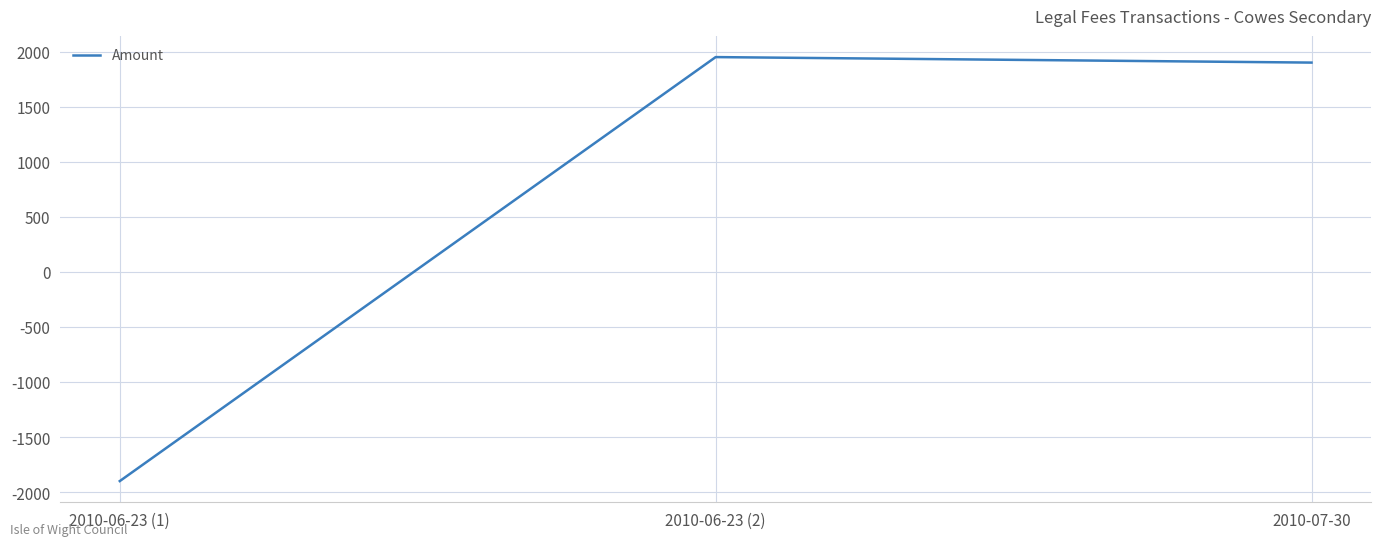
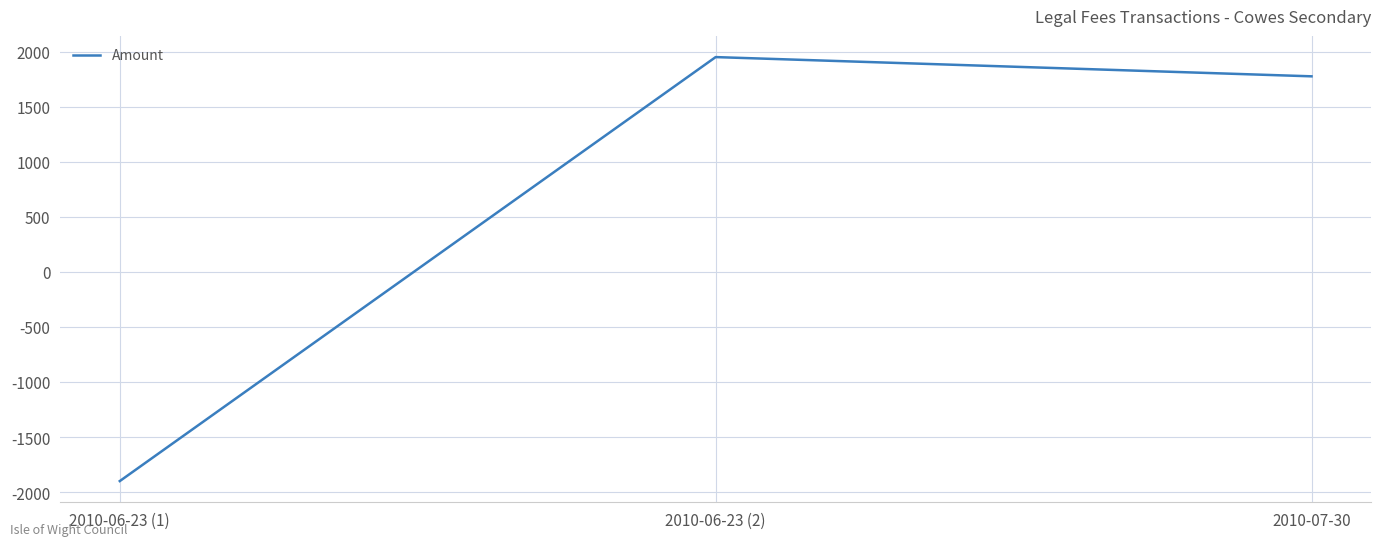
2010-07-30: 1900 -> 1780
